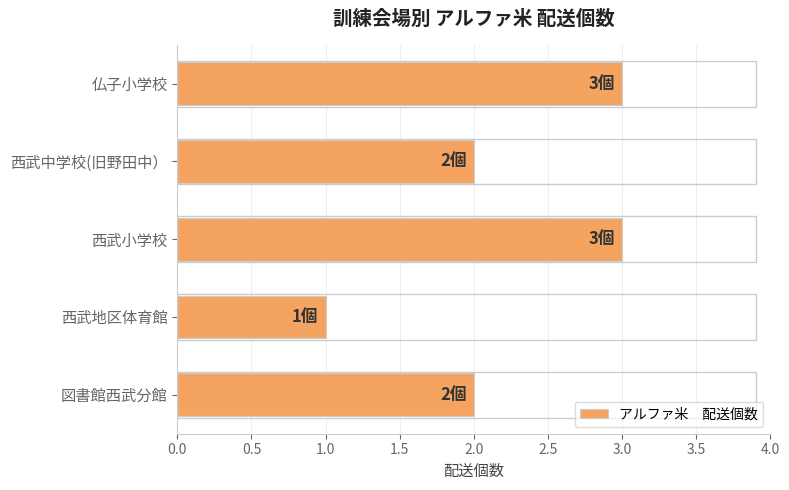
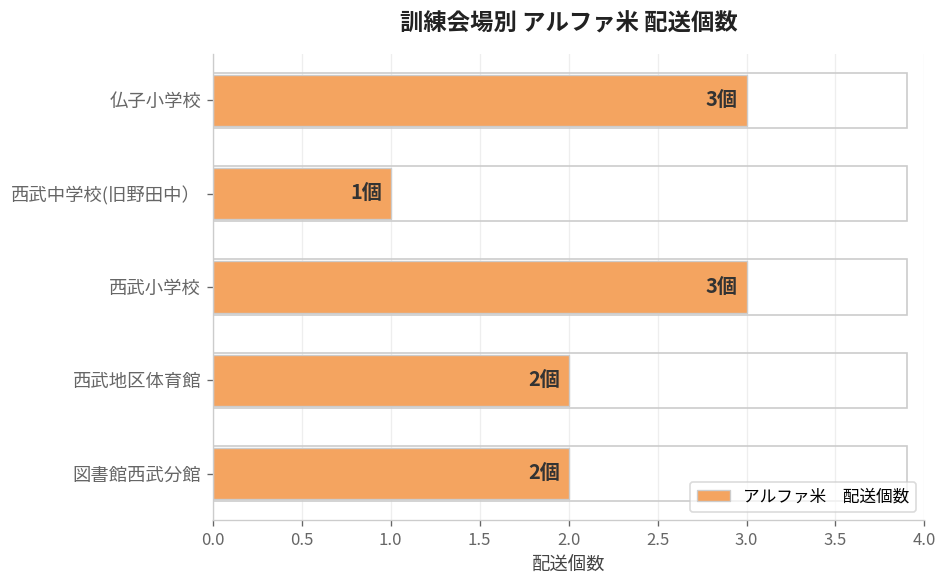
西武中学校(旧野田中）: 2個 -> 1個
西武地区体育館: 1個 -> 2個
